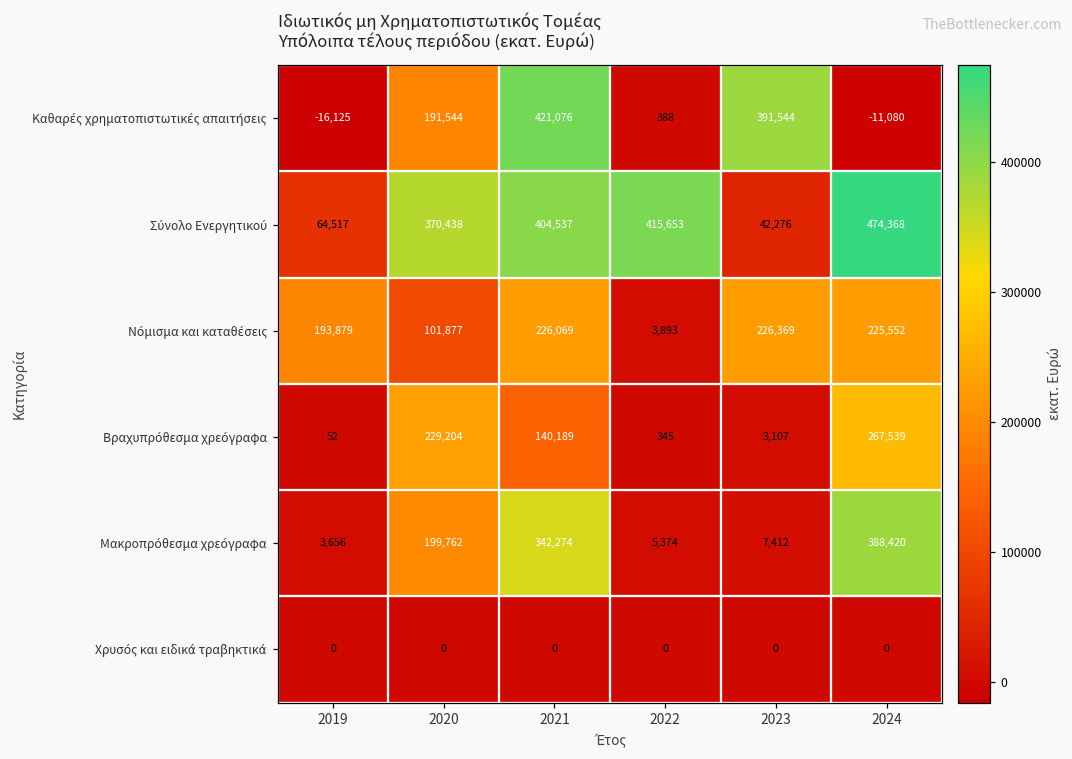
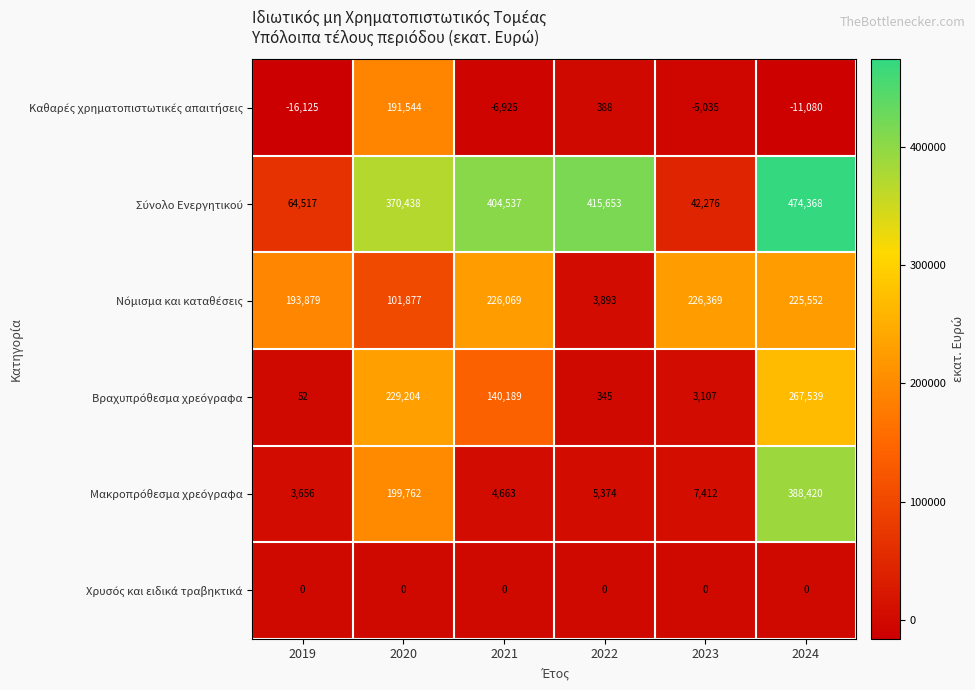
Καθαρές χρηματοπιστωτικές απαιτήσεις, 2021: 421,076 -> -6,925
Καθαρές χρηματοπιστωτικές απαιτήσεις, 2023: 391,544 -> -5,035
Μακροπρόθεσμα χρεόγραφα, 2021: 342,274 -> 4,663
